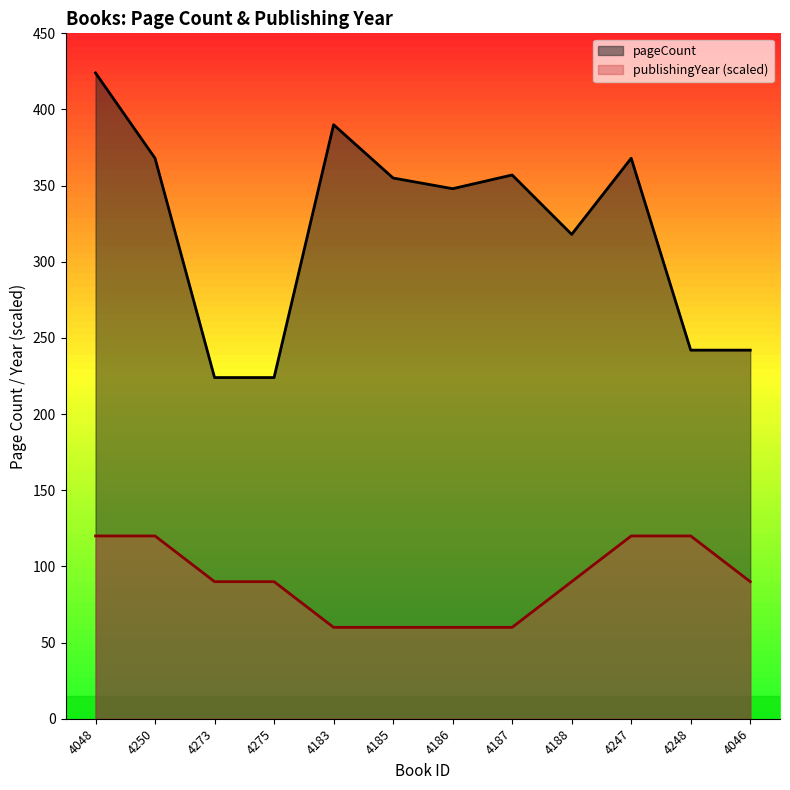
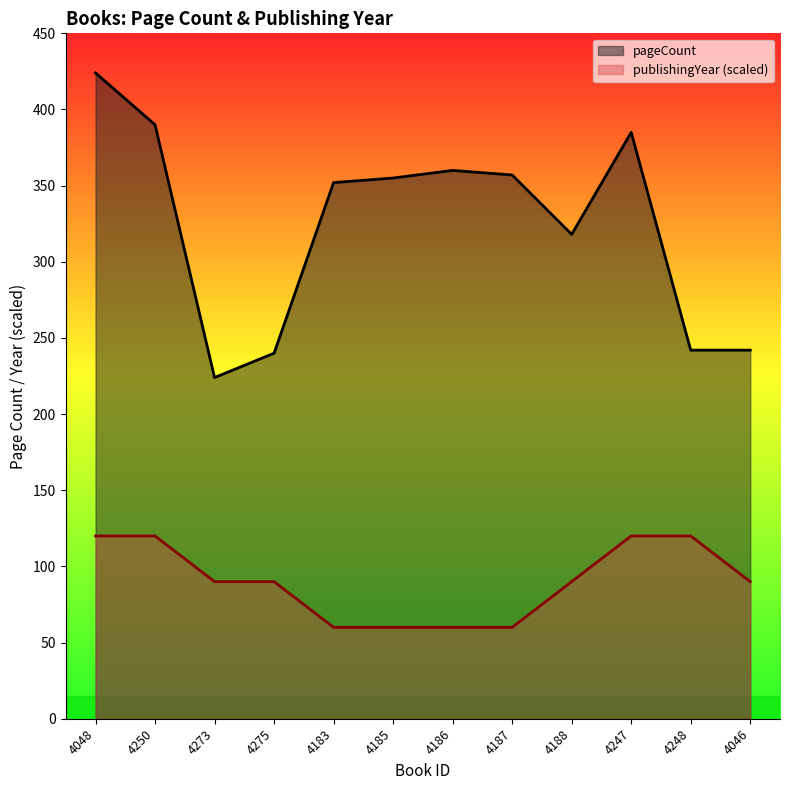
pageCount, 4250: 368 -> 390
pageCount, 4275: 224 -> 240
pageCount, 4183: 390 -> 352
pageCount, 4186: 348 -> 360
pageCount, 4247: 368 -> 385
